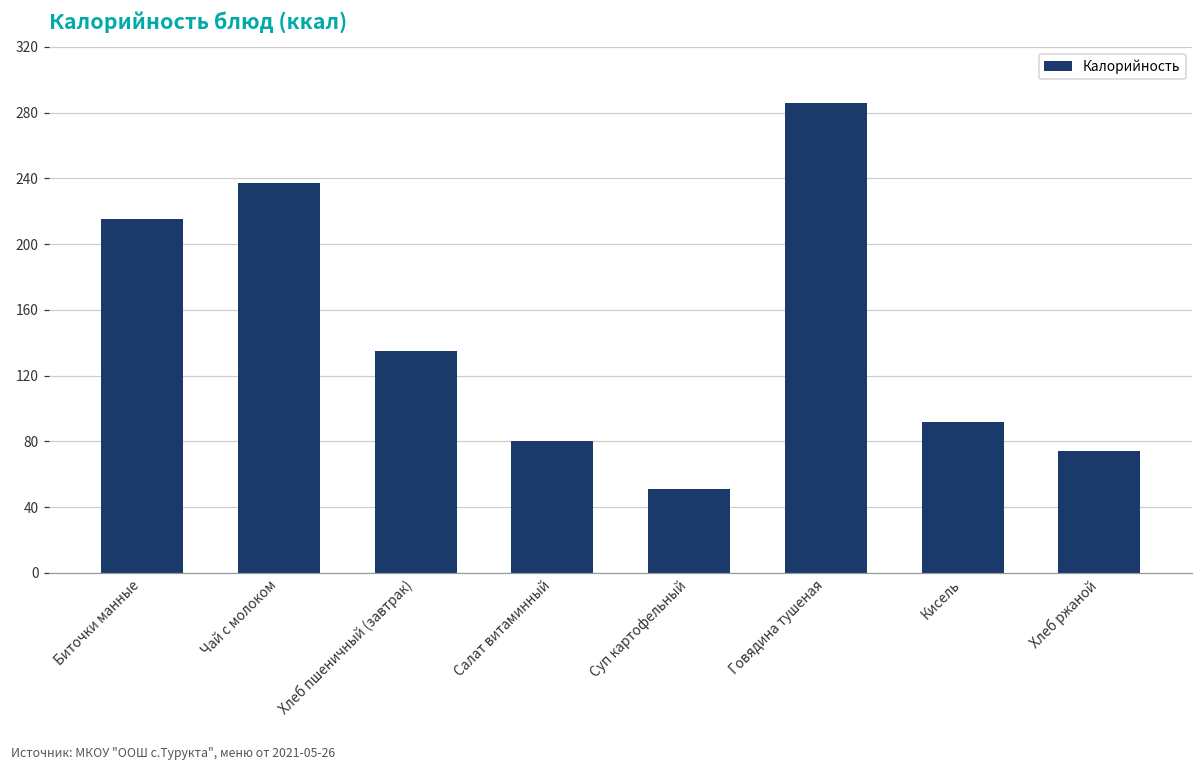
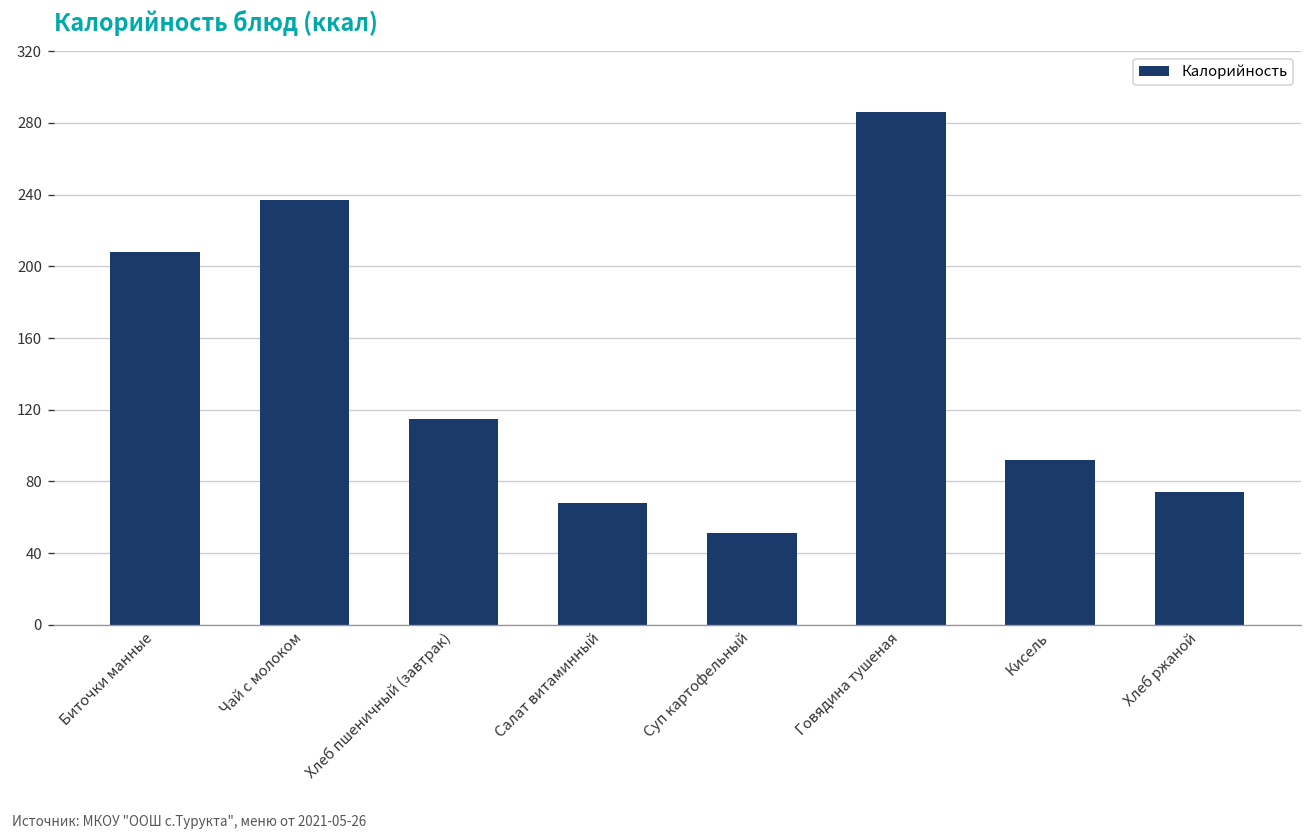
Биточки манные: 215 -> 208
Хлеб пшеничный (завтрак): 135 -> 115
Салат витаминный: 80 -> 68
